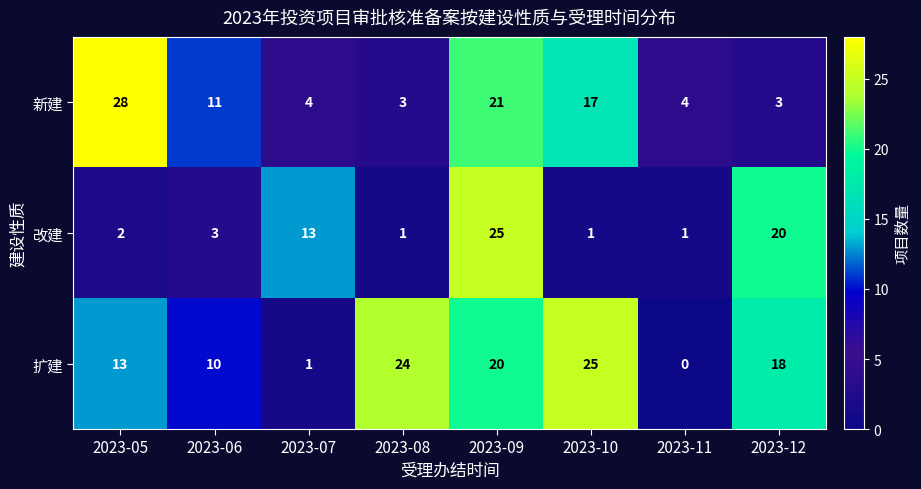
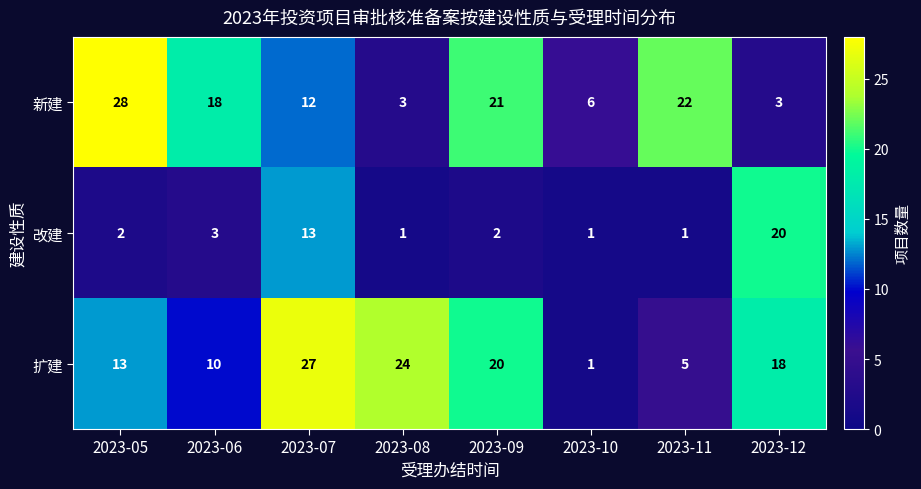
新建, 2023-06: 11 -> 18
新建, 2023-07: 4 -> 12
新建, 2023-10: 17 -> 6
新建, 2023-11: 4 -> 22
改建, 2023-09: 25 -> 2
扩建, 2023-07: 1 -> 27
扩建, 2023-10: 25 -> 1
扩建, 2023-11: 0 -> 5
